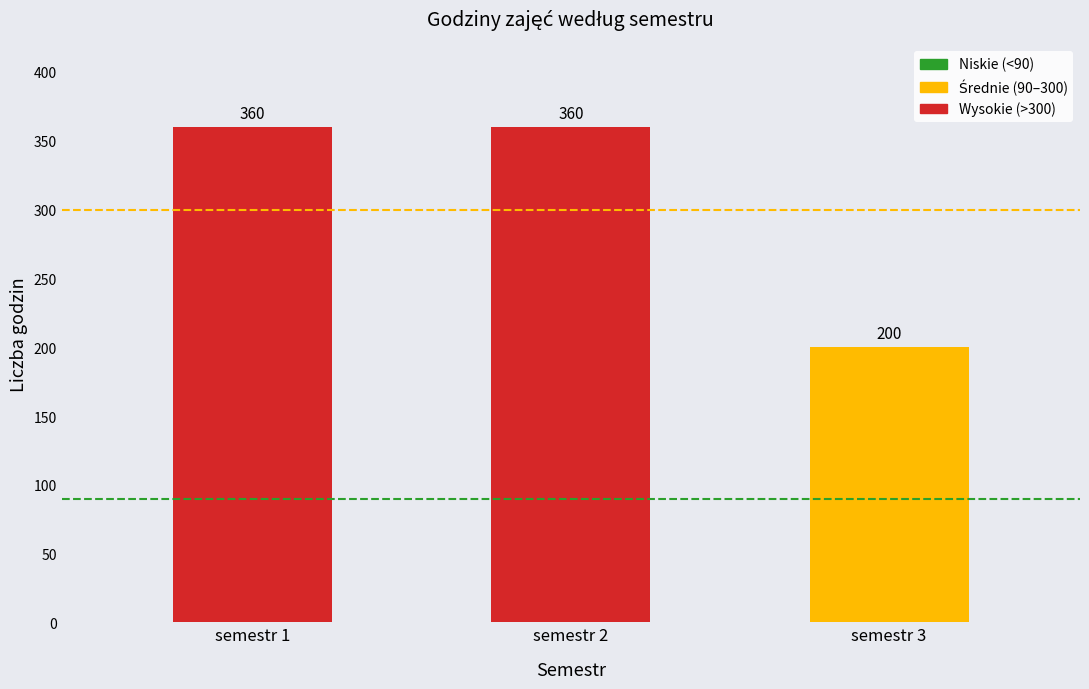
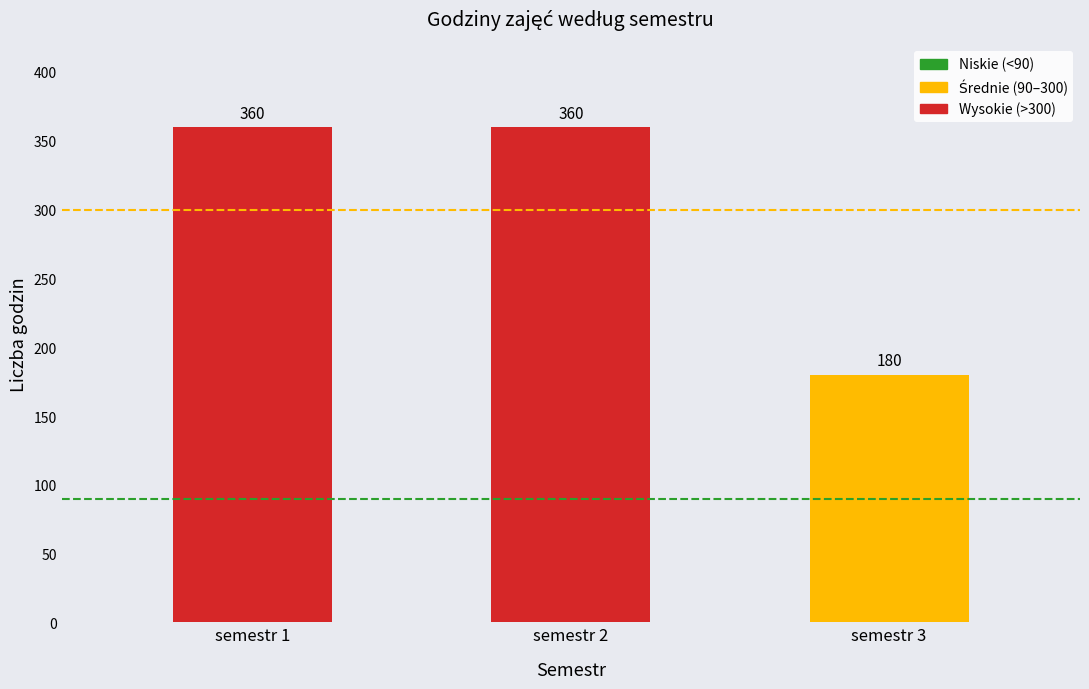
semestr 3: 200 -> 180
